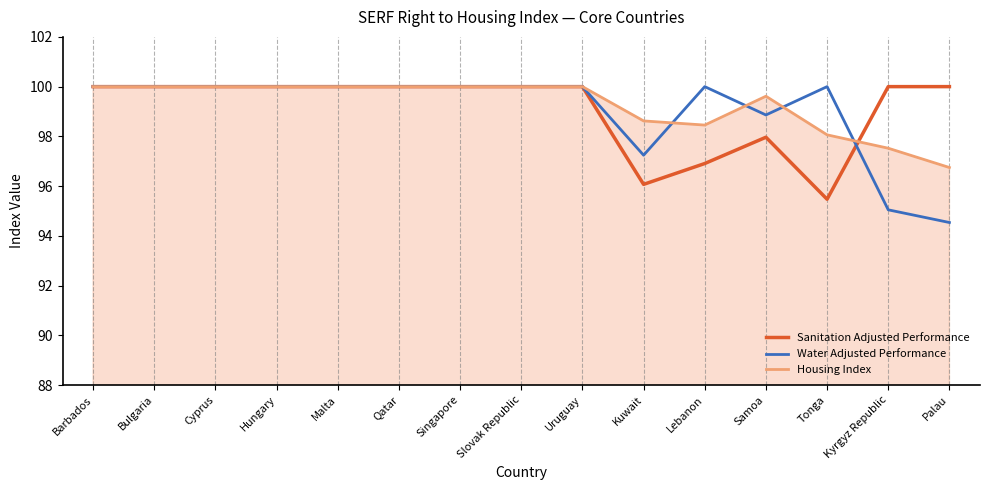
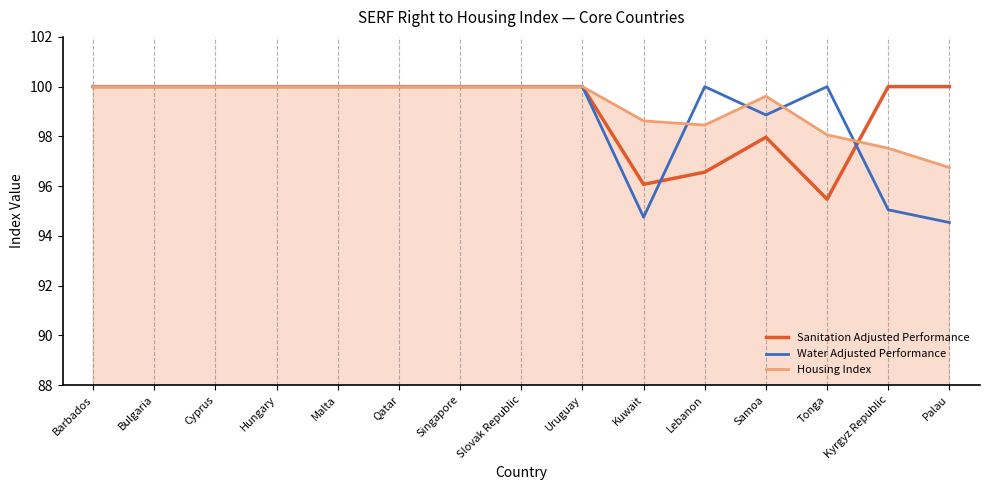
Water Adjusted Performance, Kuwait: 97.2 -> 94.8
Sanitation Adjusted Performance, Lebanon: 96.9 -> 96.6
